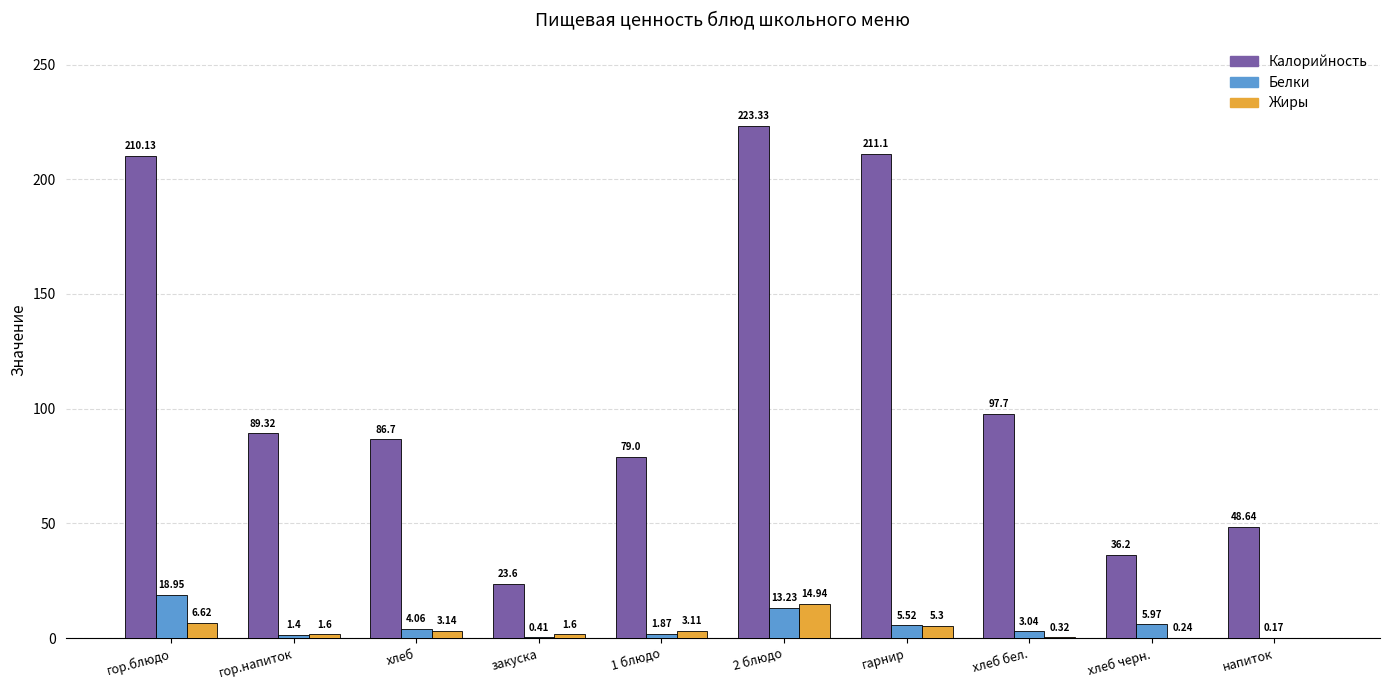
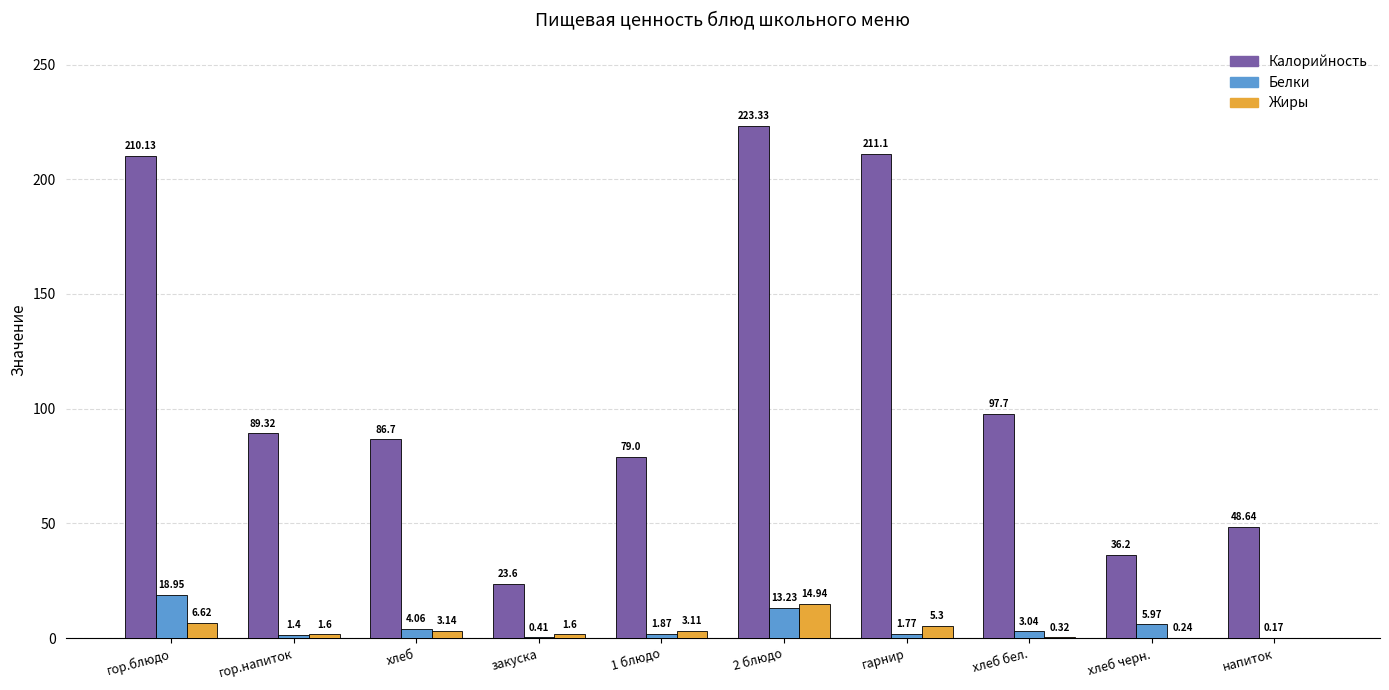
Белки, гарнир: 5.52 -> 1.77
